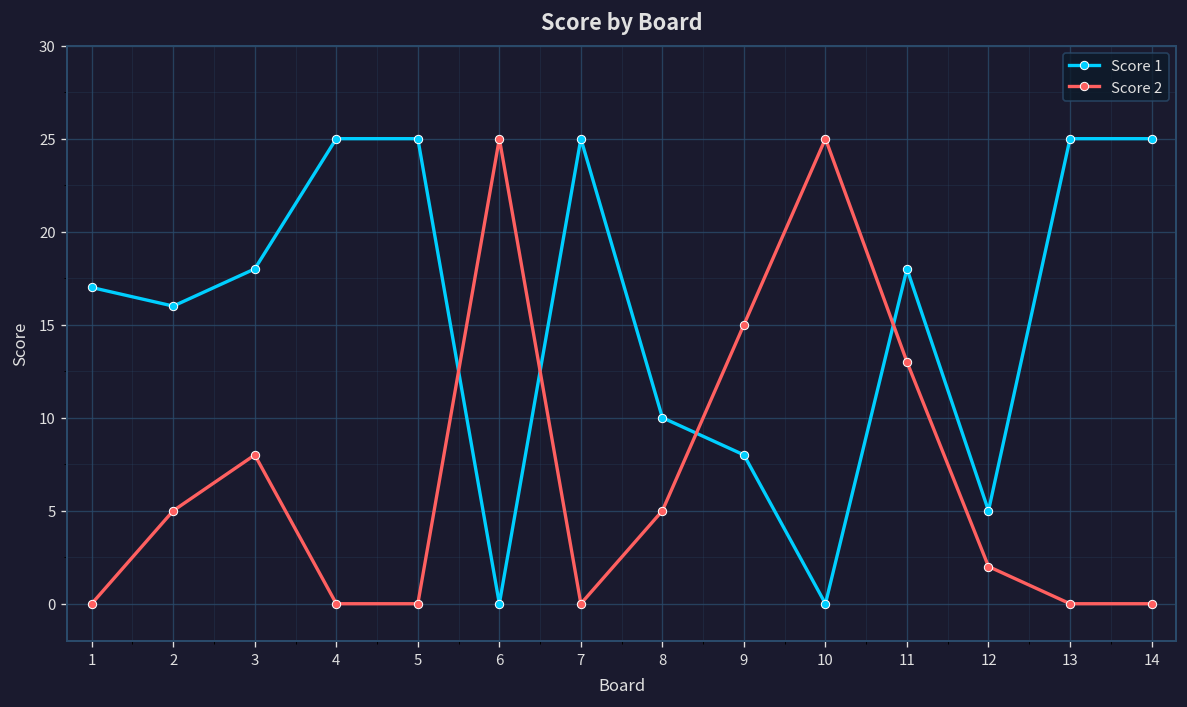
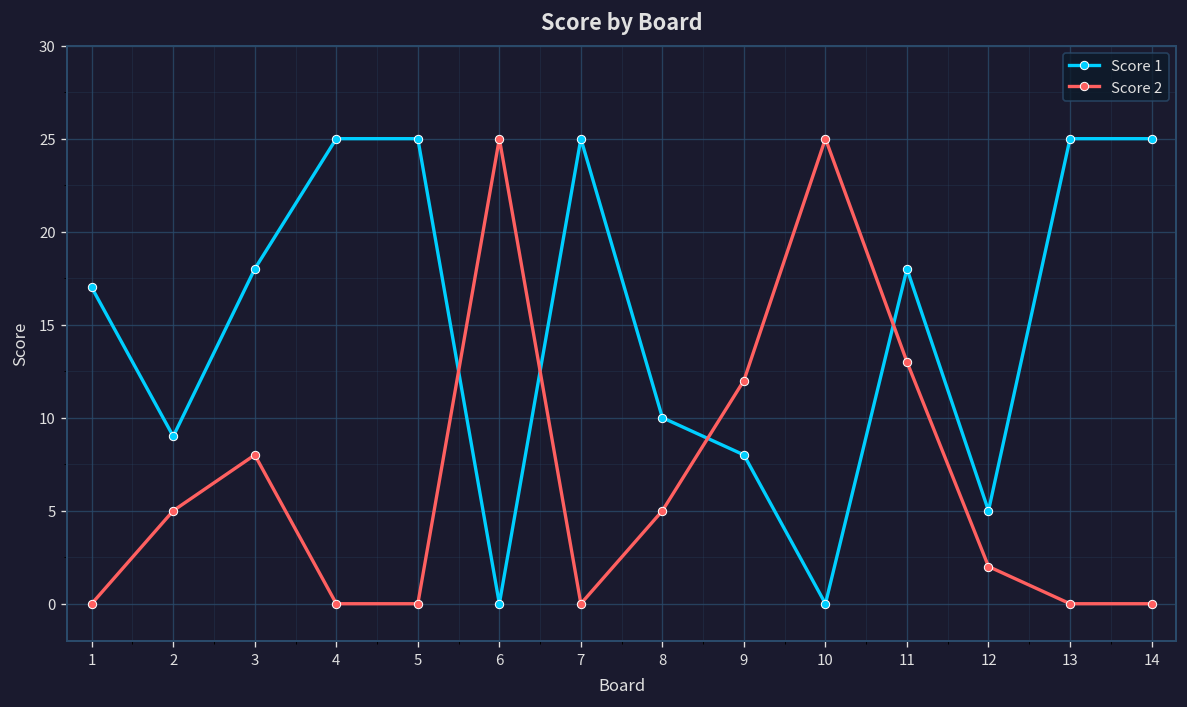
Score 1, 2: 16 -> 9
Score 2, 9: 15 -> 12
